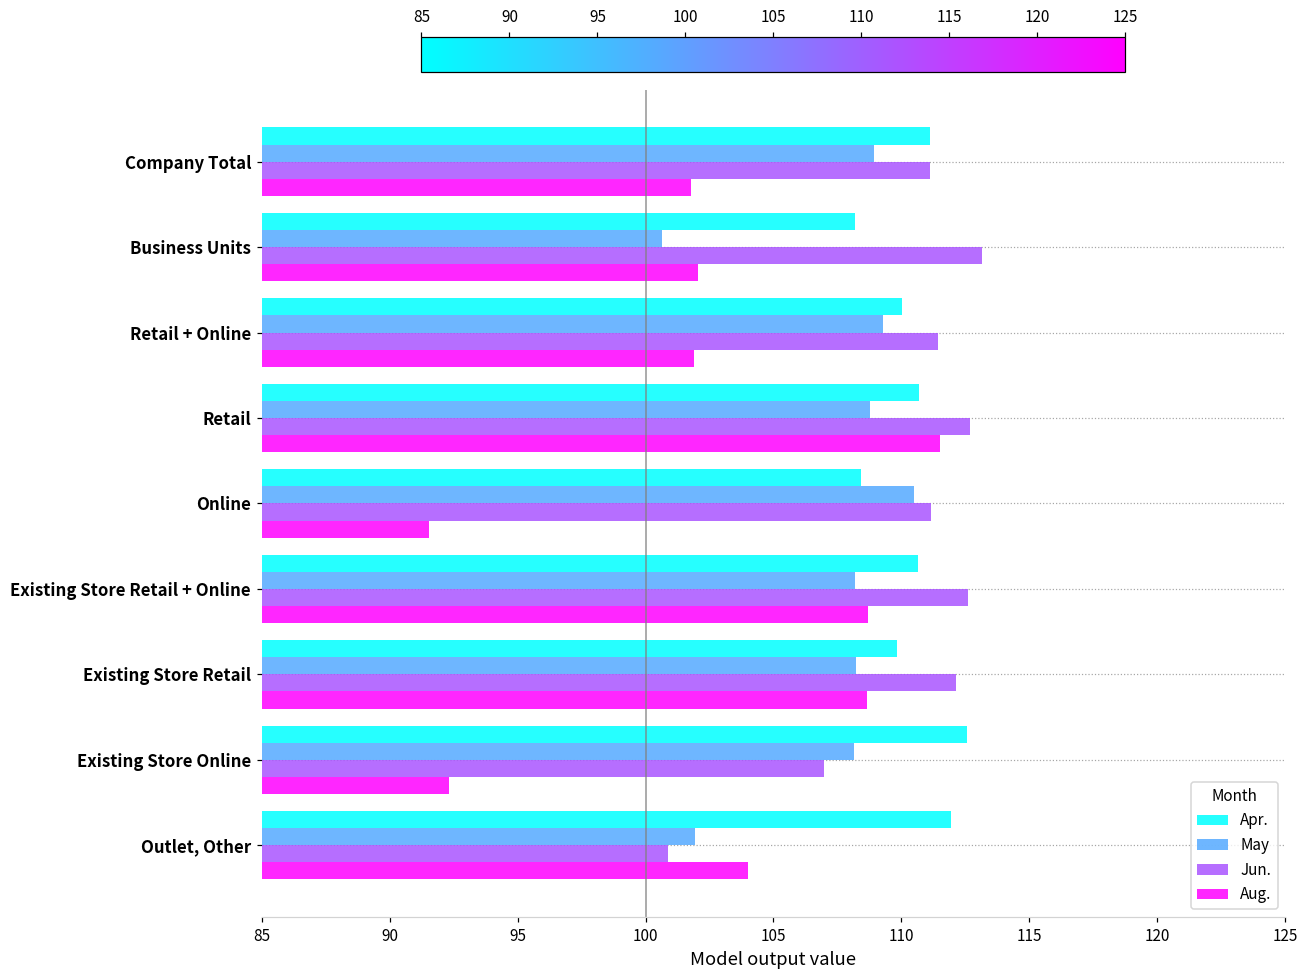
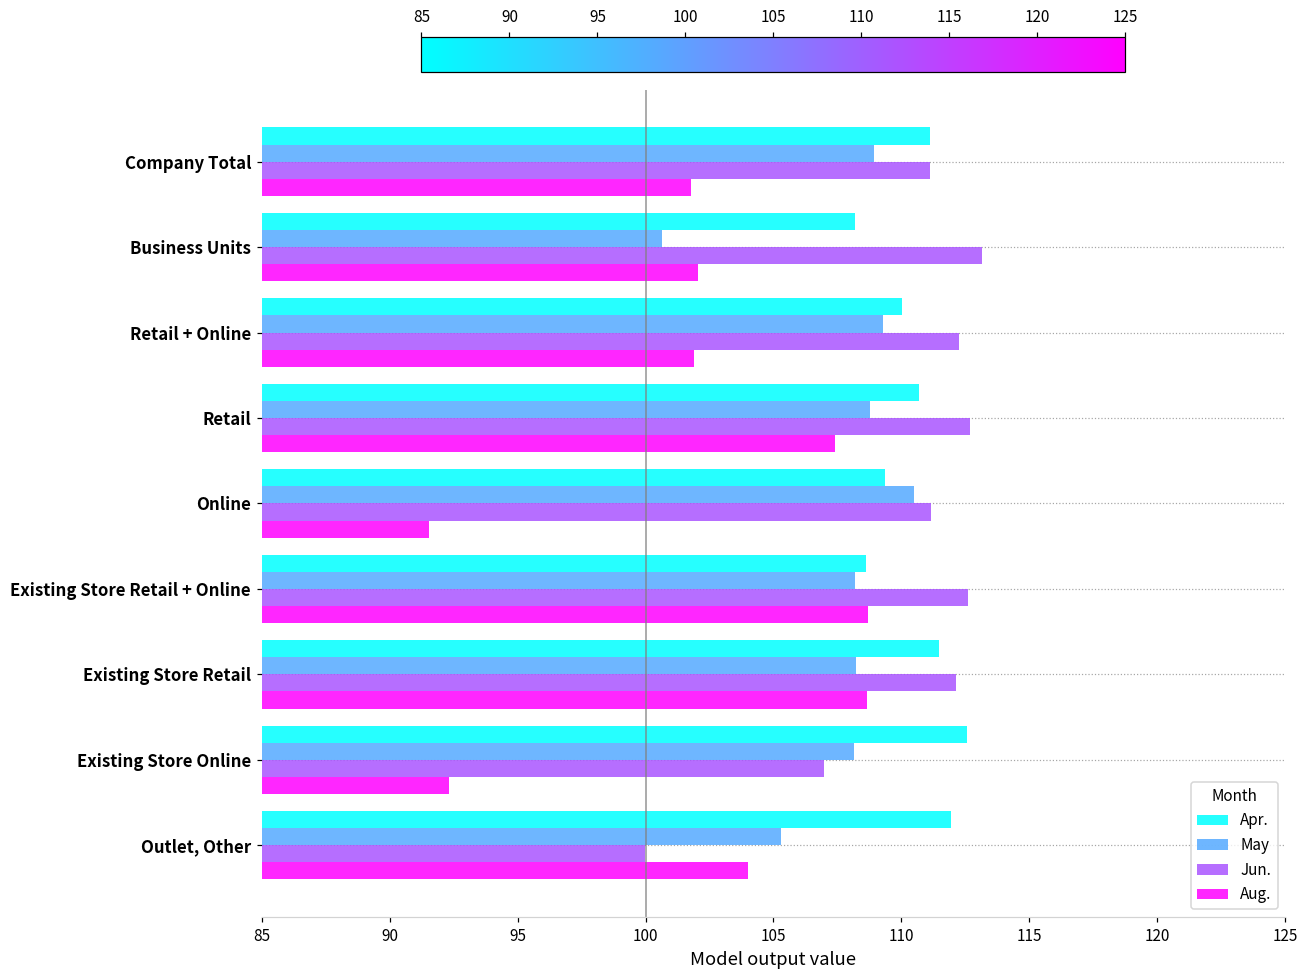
Jun., Retail + Online: 111.4 -> 112.3
Aug., Retail: 111.5 -> 107.4
Apr., Online: 108.4 -> 109.4
Apr., Existing Store Retail + Online: 110.6 -> 108.6
Apr., Existing Store Retail: 109.8 -> 111.5
May, Outlet, Other: 101.9 -> 105.3
Jun., Outlet, Other: 100.9 -> 100.0
